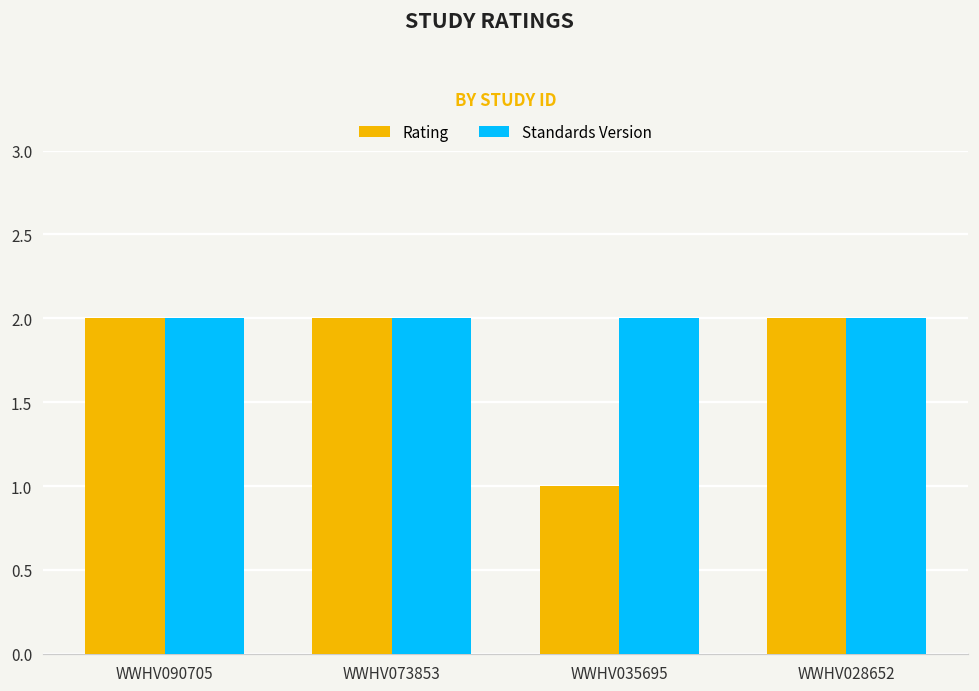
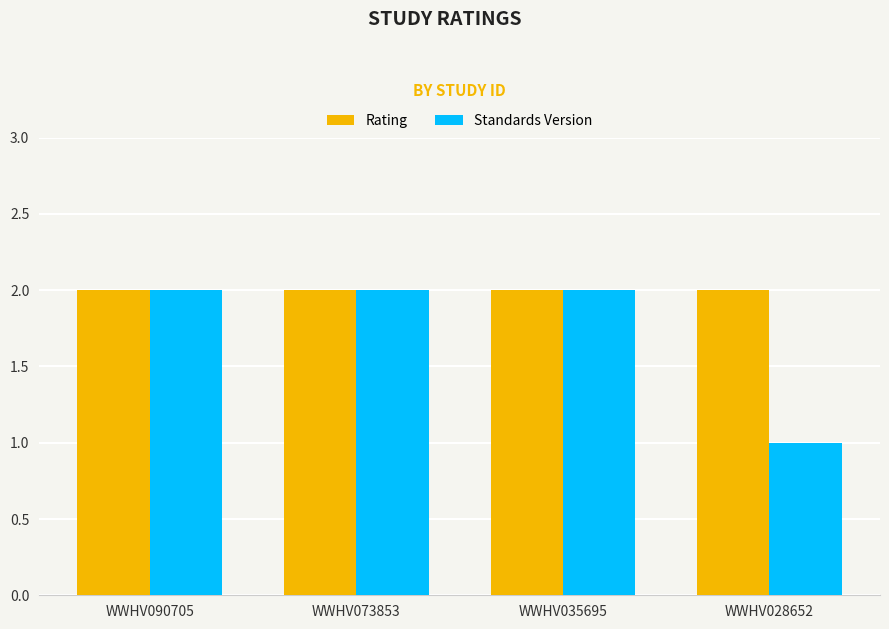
Rating, WWHV035695: 1 -> 2
Standards Version, WWHV028652: 2 -> 1
